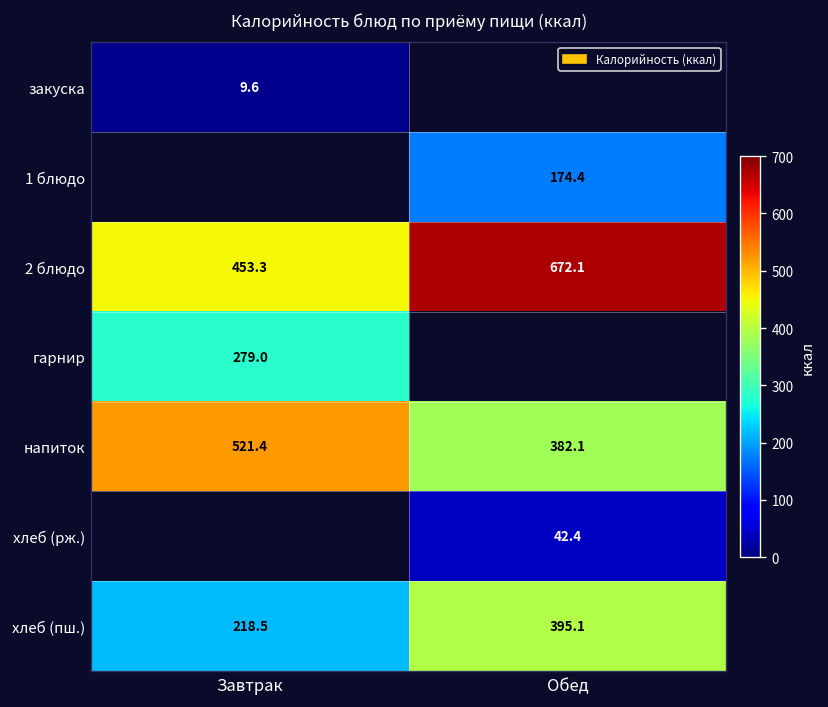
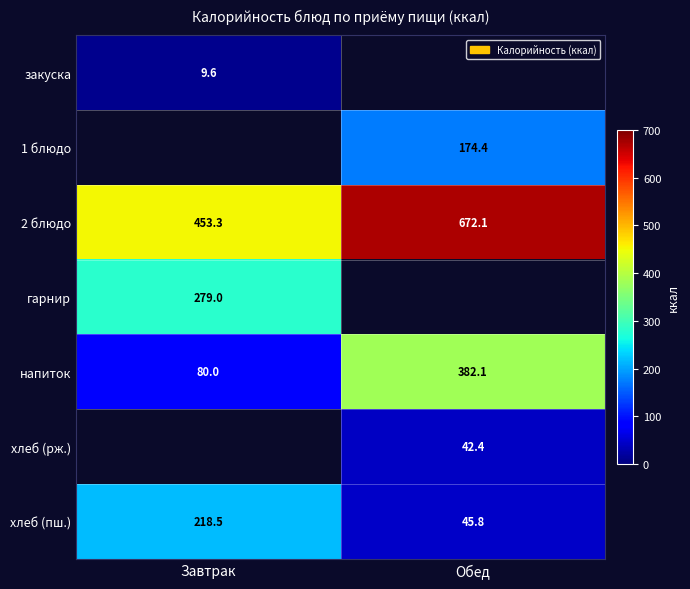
напиток, Завтрак: 521.4 -> 80.0
хлеб (пш.), Обед: 395.1 -> 45.8
